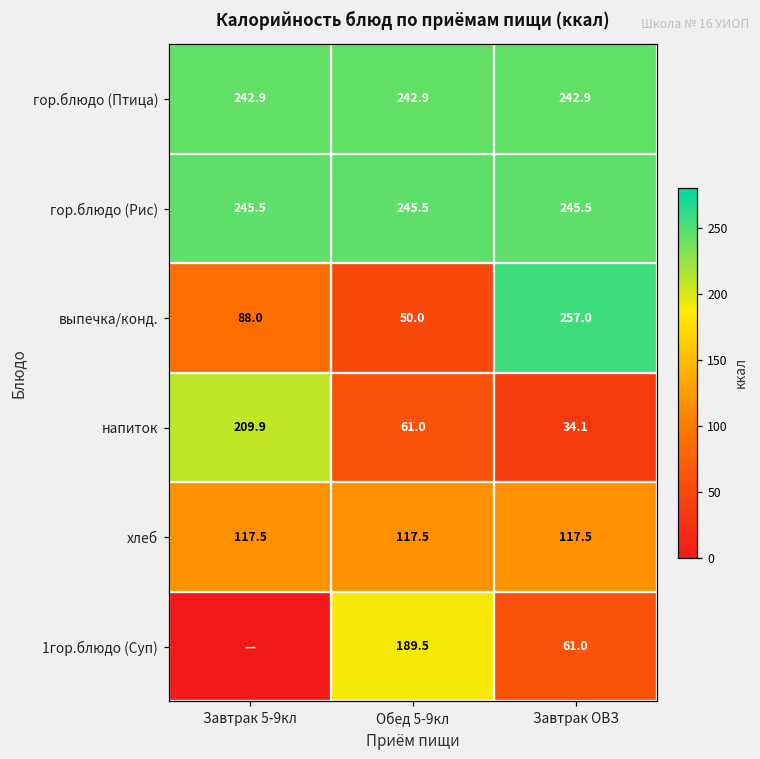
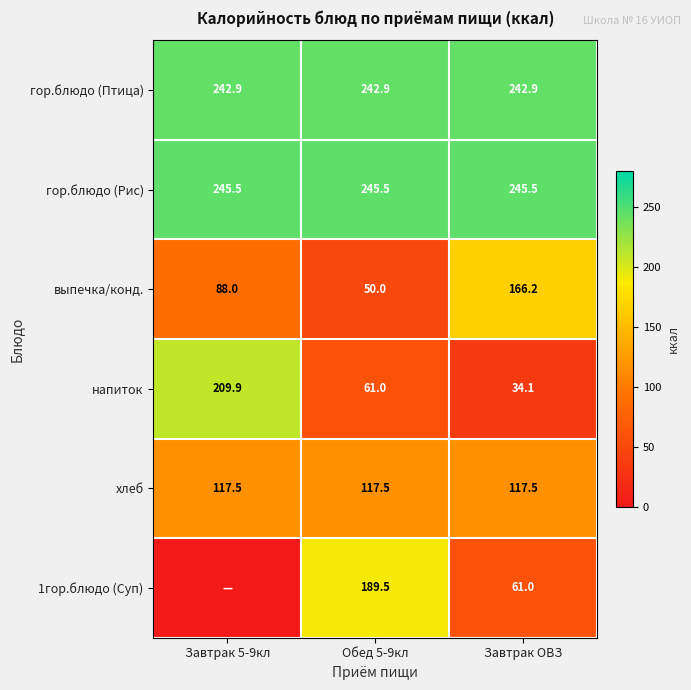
выпечка/конд., Завтрак ОВЗ: 257.0 -> 166.2
